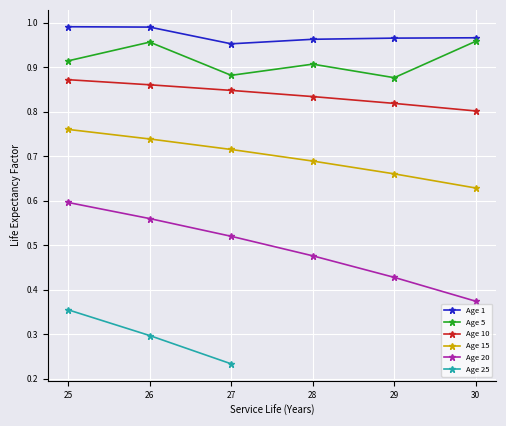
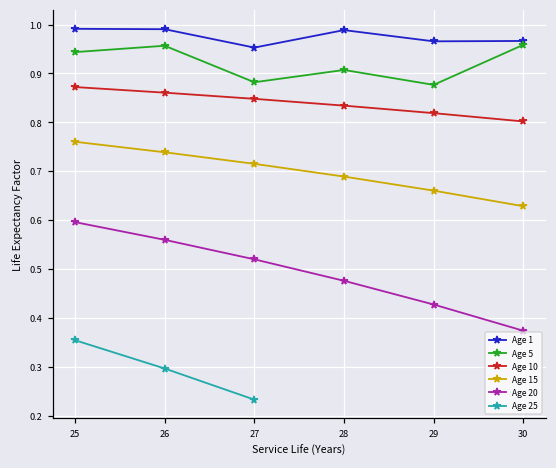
Age 5, 25: 0.91 -> 0.94
Age 1, 28: 0.96 -> 0.99
